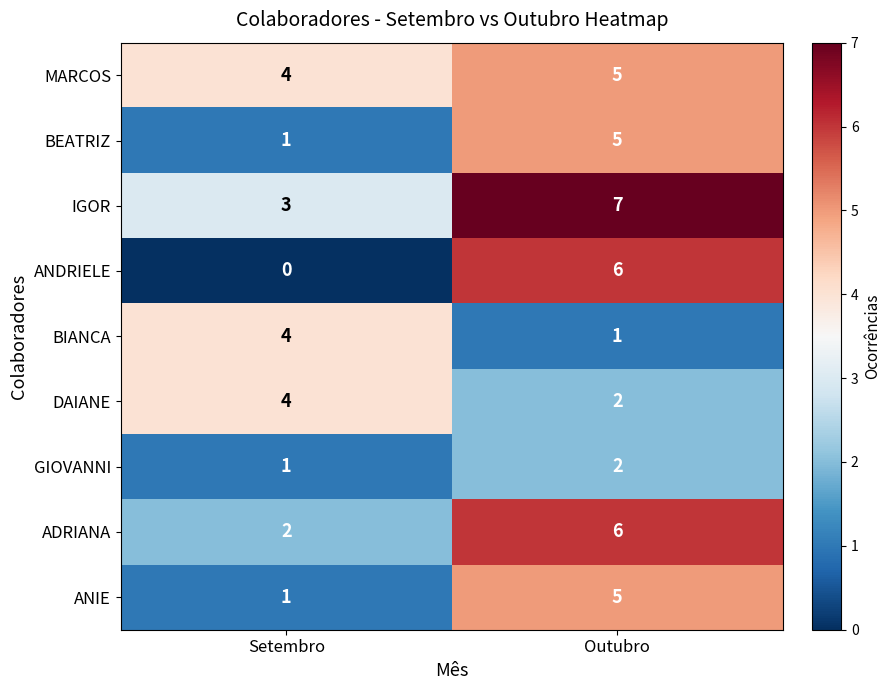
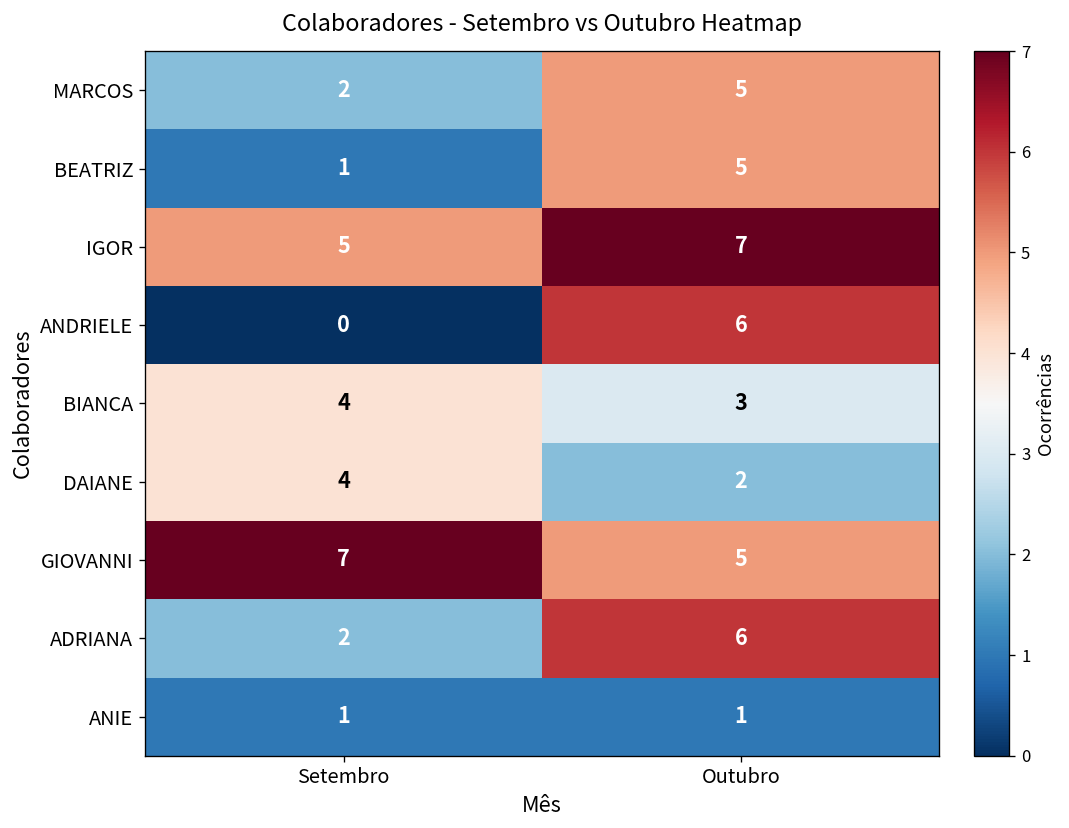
MARCOS, Setembro: 4 -> 2
IGOR, Setembro: 3 -> 5
BIANCA, Outubro: 1 -> 3
GIOVANNI, Setembro: 1 -> 7
GIOVANNI, Outubro: 2 -> 5
ANIE, Outubro: 5 -> 1
